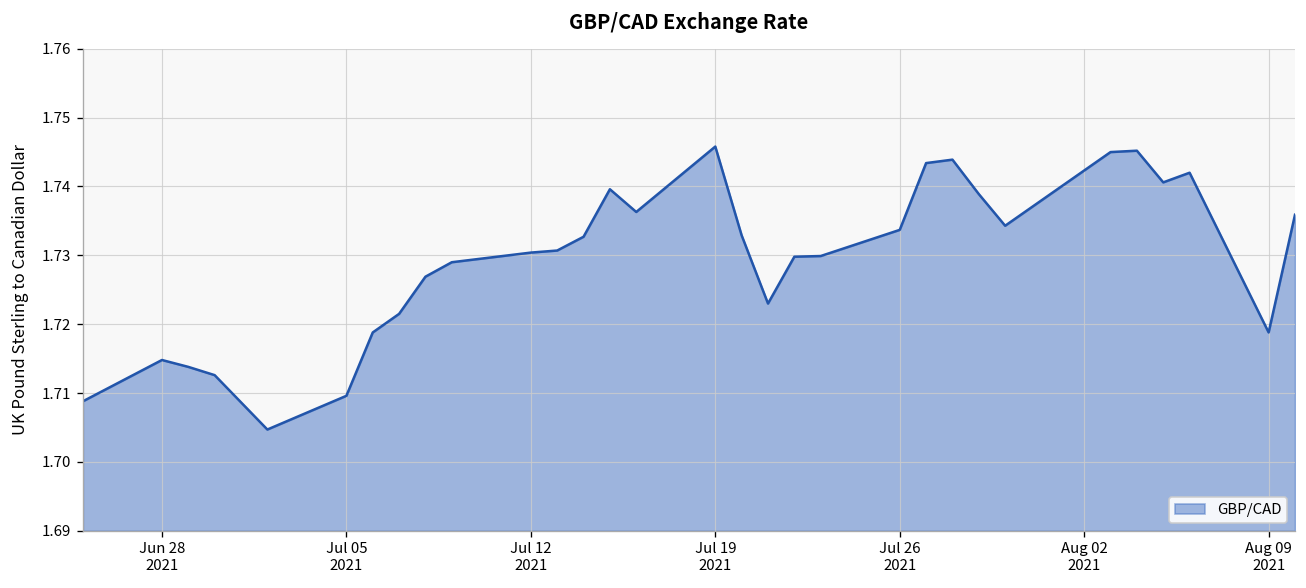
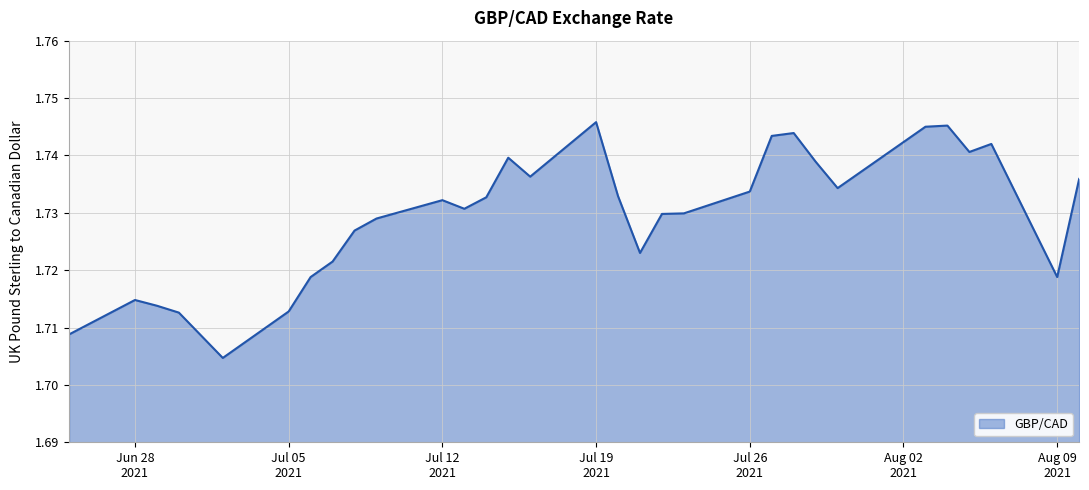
Jul 05 2021: 1.710 -> 1.713
Jul 12 2021: 1.730 -> 1.732
